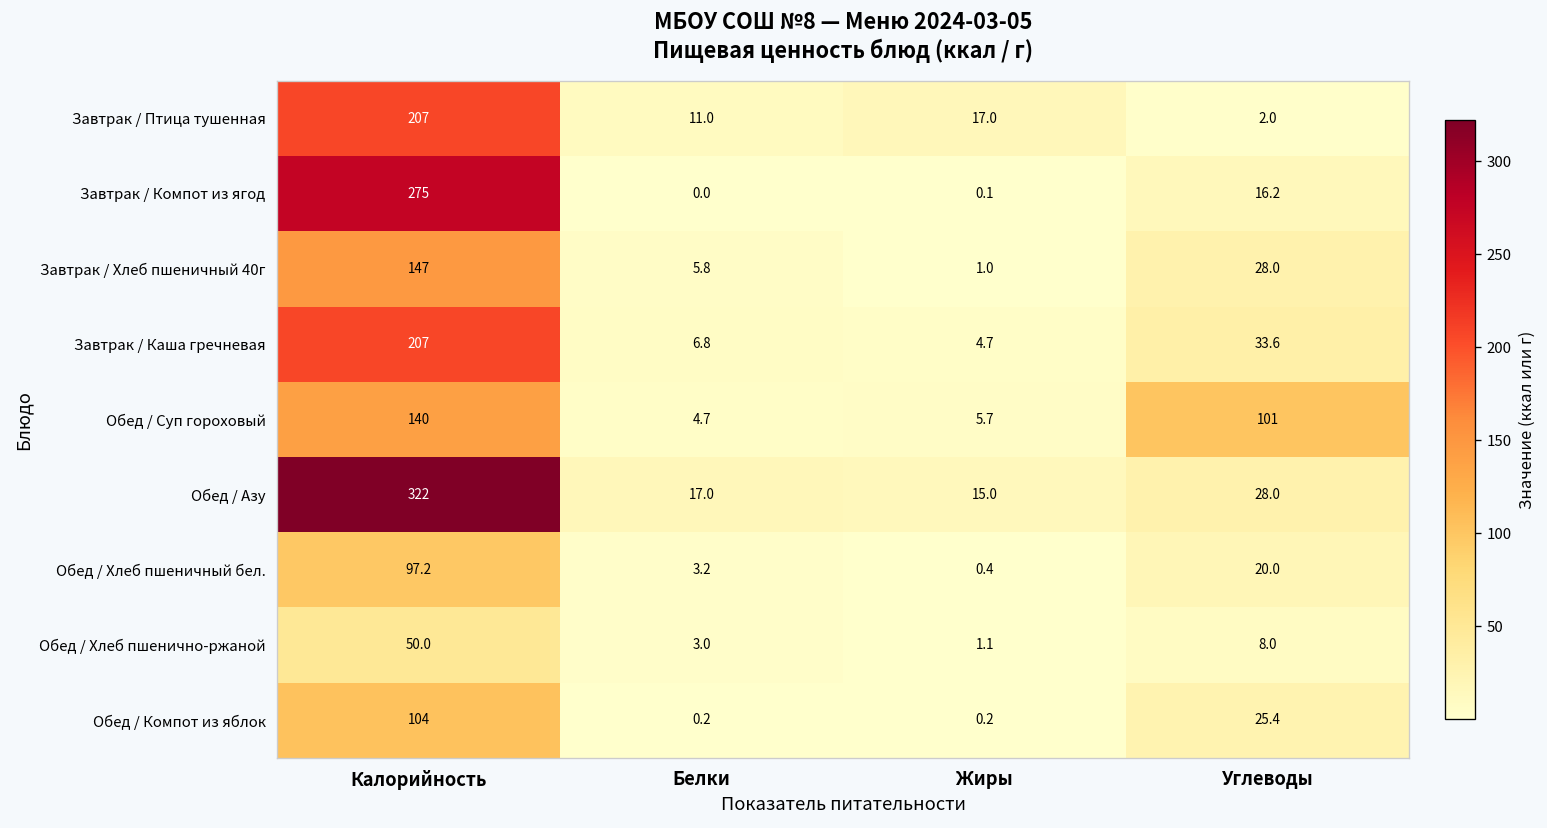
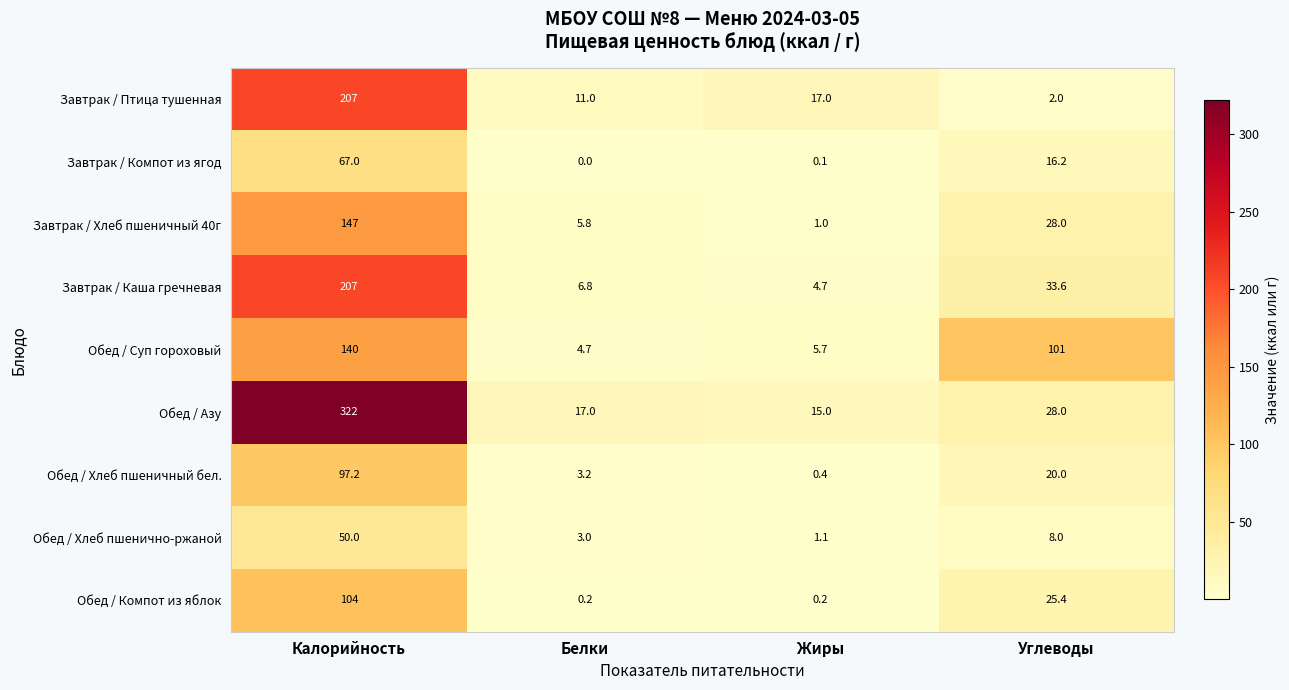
Завтрак / Компот из ягод, Калорийность: 275 -> 67.0
